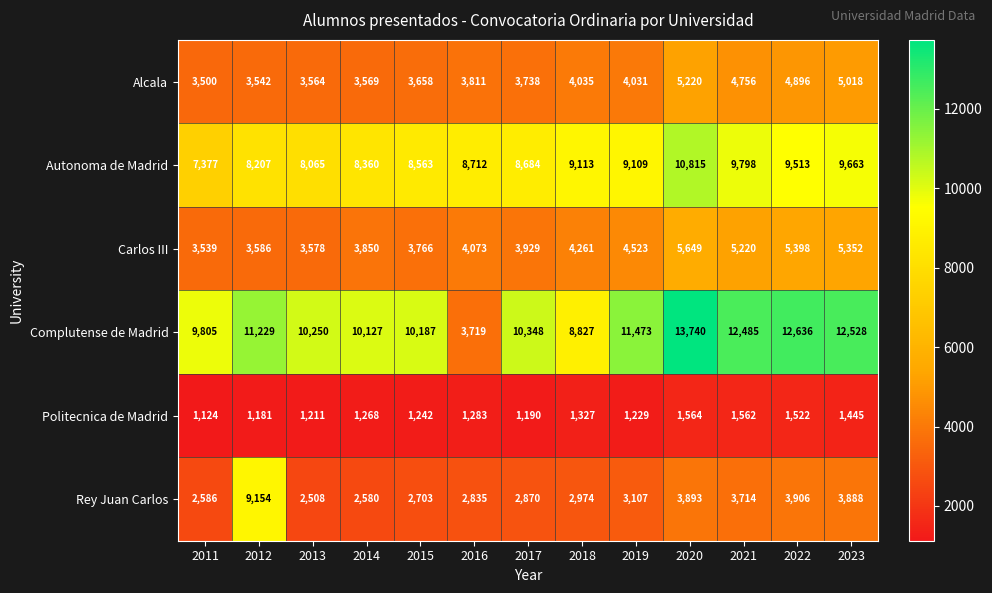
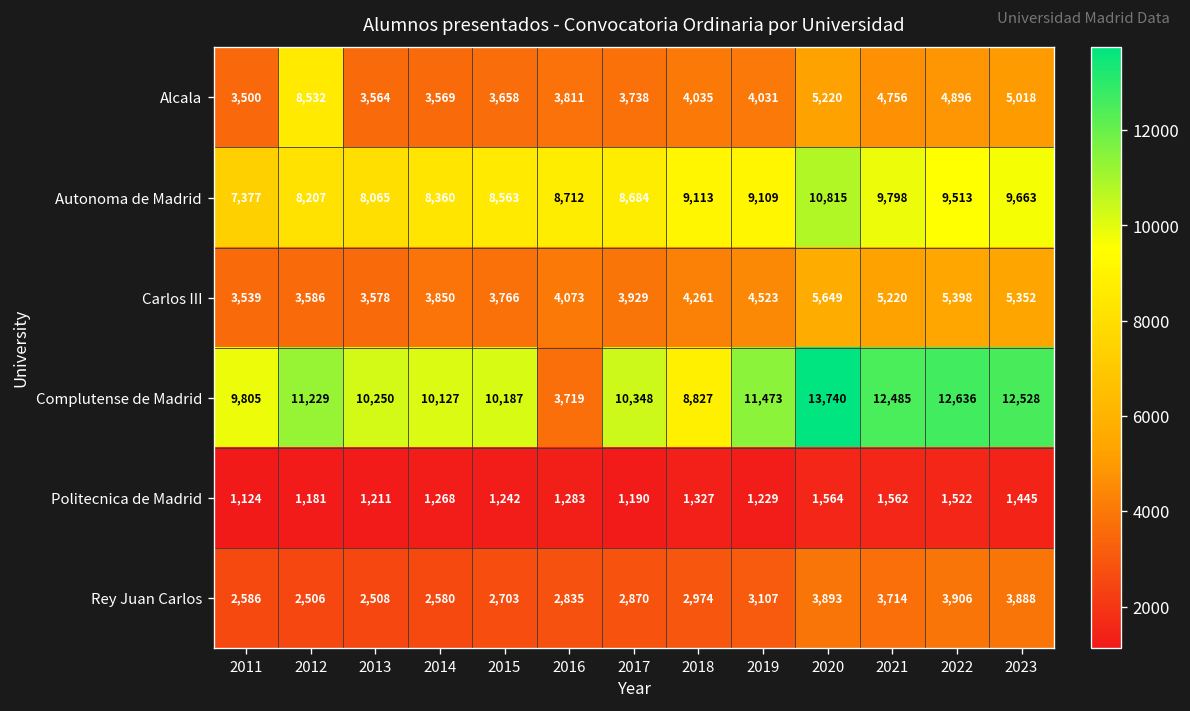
Alcala, 2012: 3,542 -> 8,532
Rey Juan Carlos, 2012: 9,154 -> 2,506
